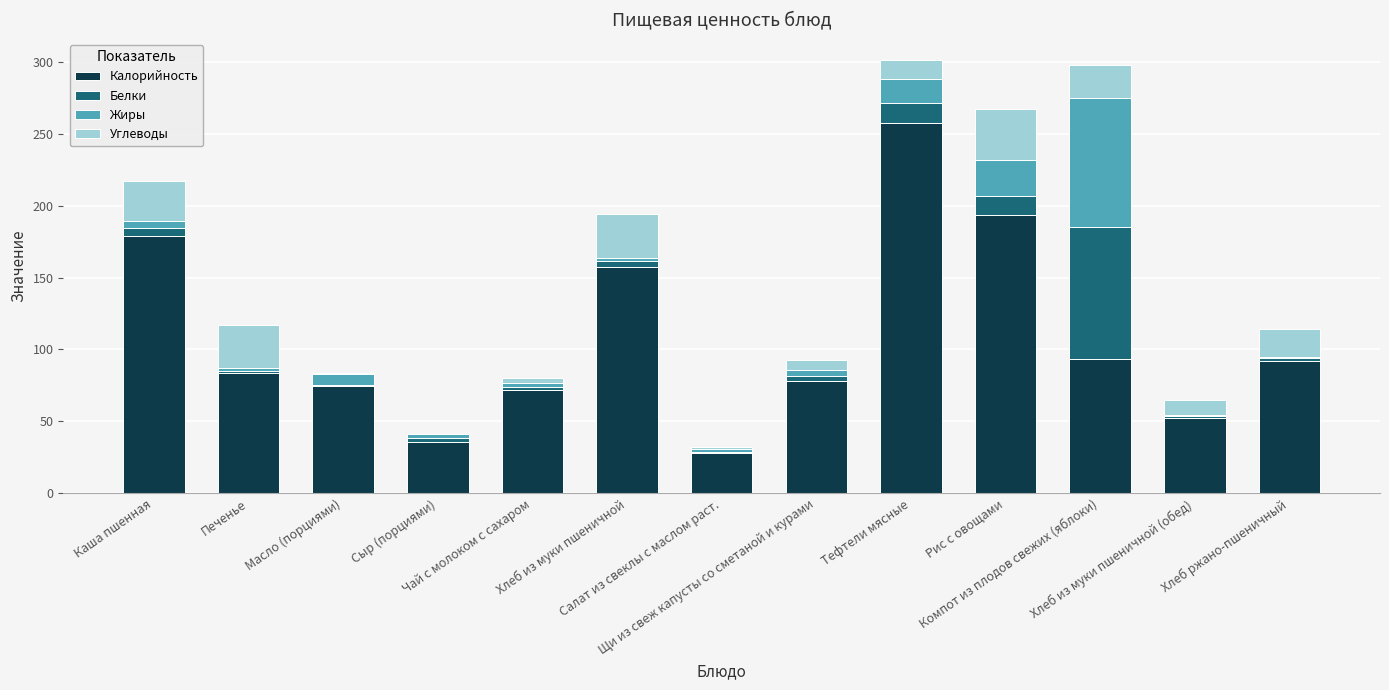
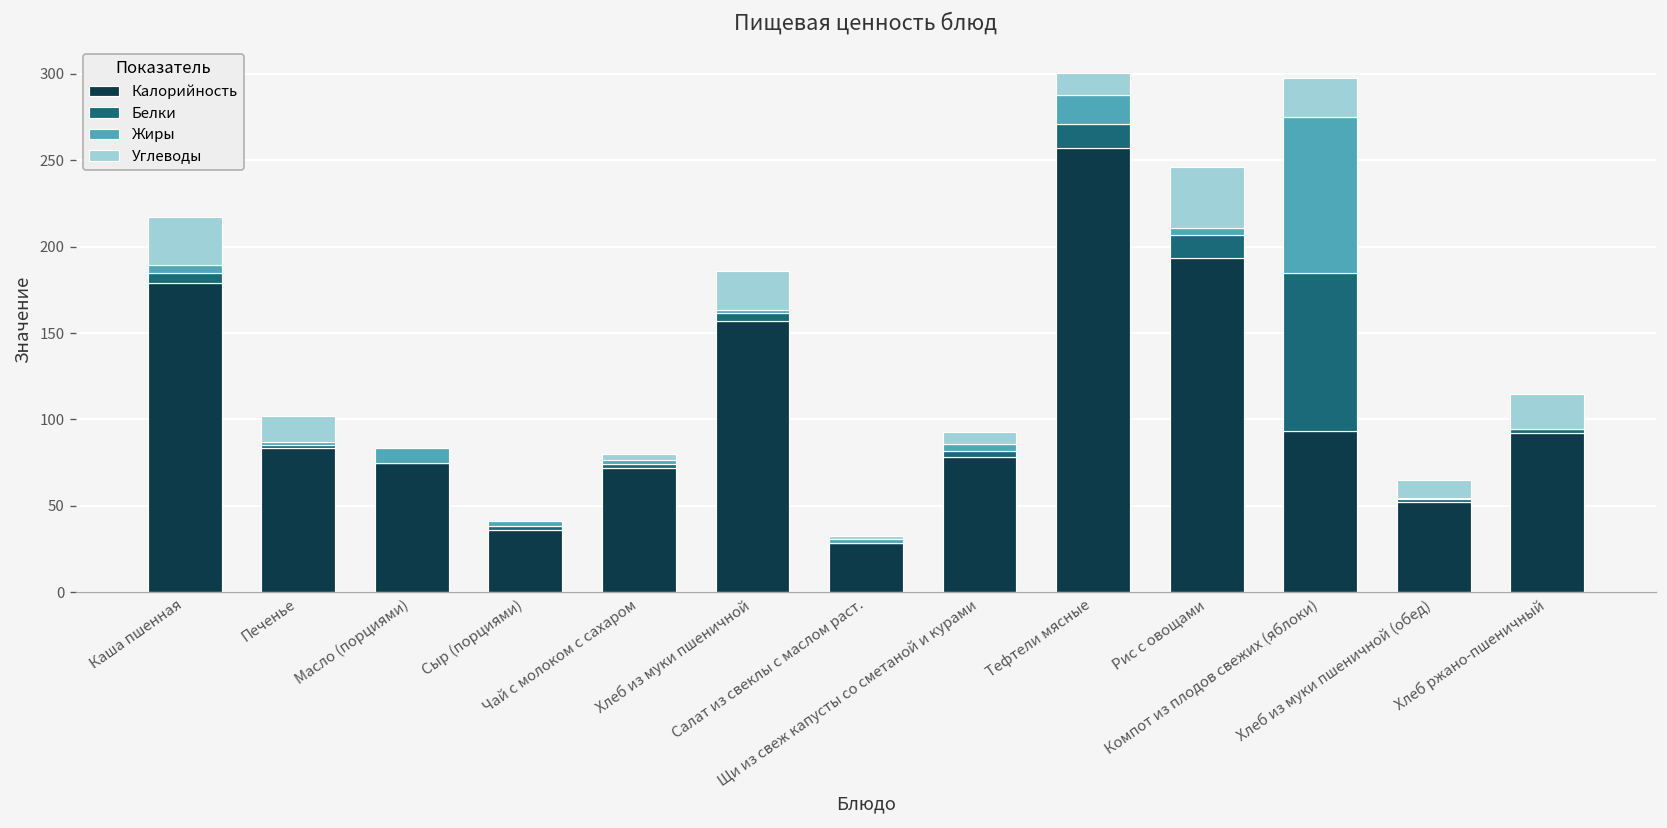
Углеводы, Печенье: 30 -> 15
Углеводы, Хлеб из муки пшеничной: 31 -> 23
Жиры, Рис с овощами: 25 -> 4
